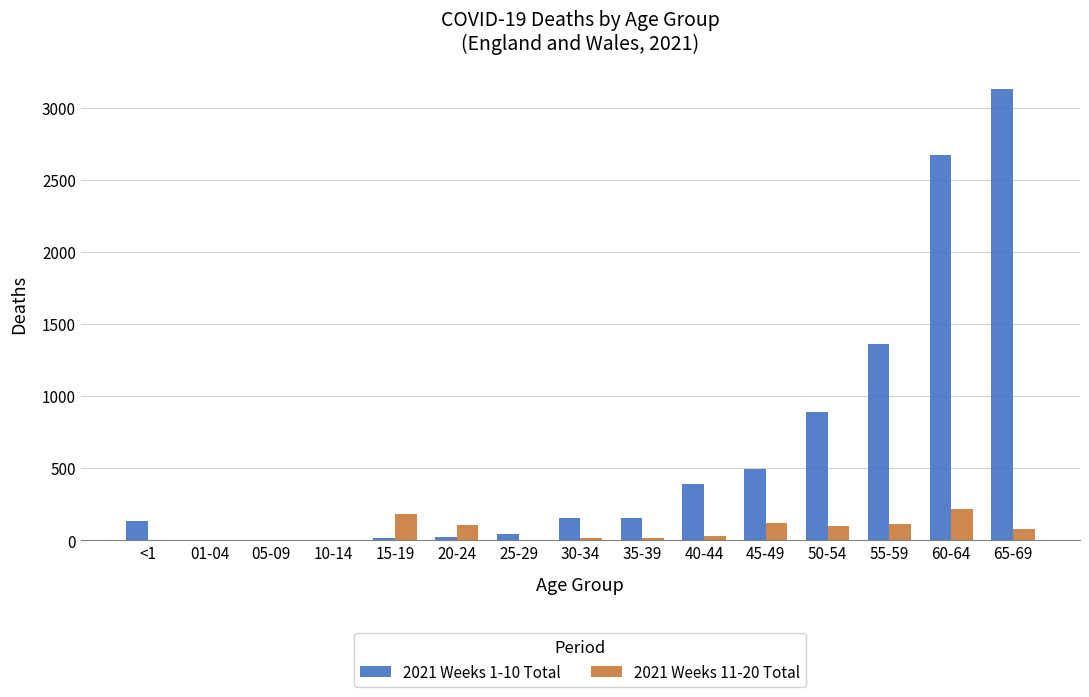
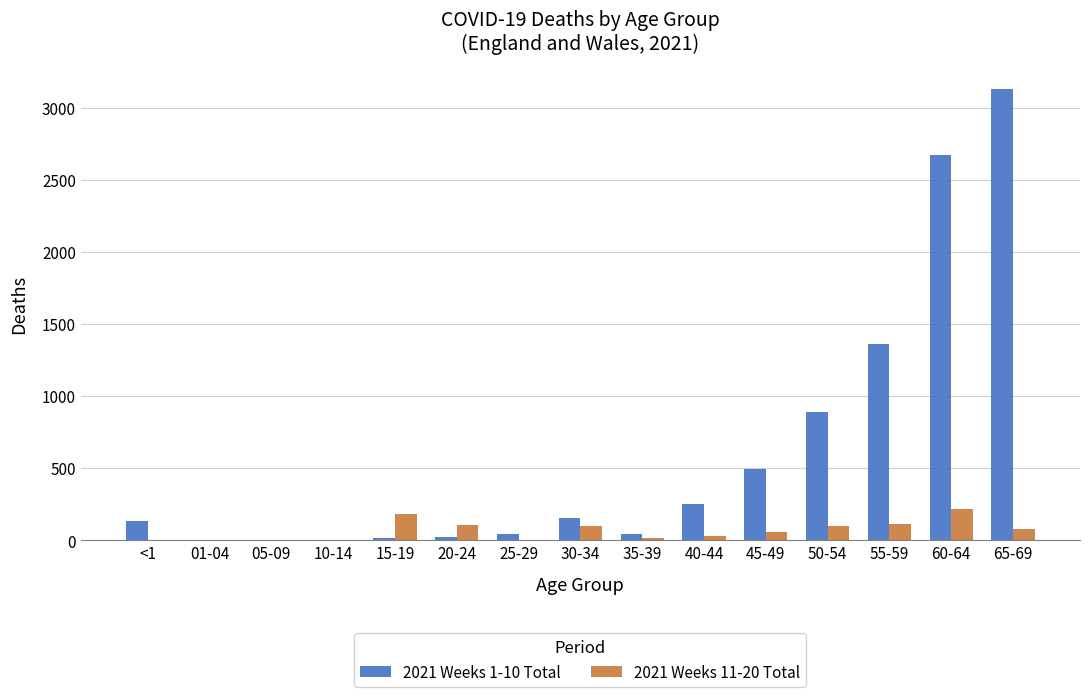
2021 Weeks 11-20 Total, 30-34: 10 -> 100
2021 Weeks 1-10 Total, 35-39: 160 -> 40
2021 Weeks 1-10 Total, 40-44: 390 -> 250
2021 Weeks 11-20 Total, 45-49: 120 -> 60
